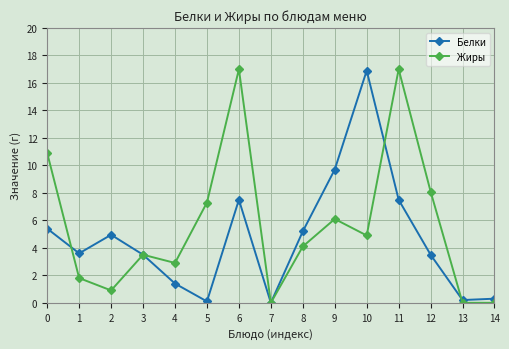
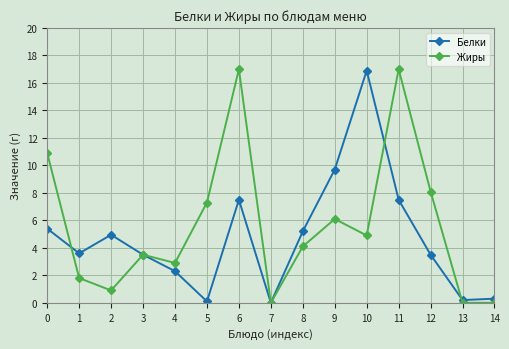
Белки, 4: 1.4 -> 2.3
